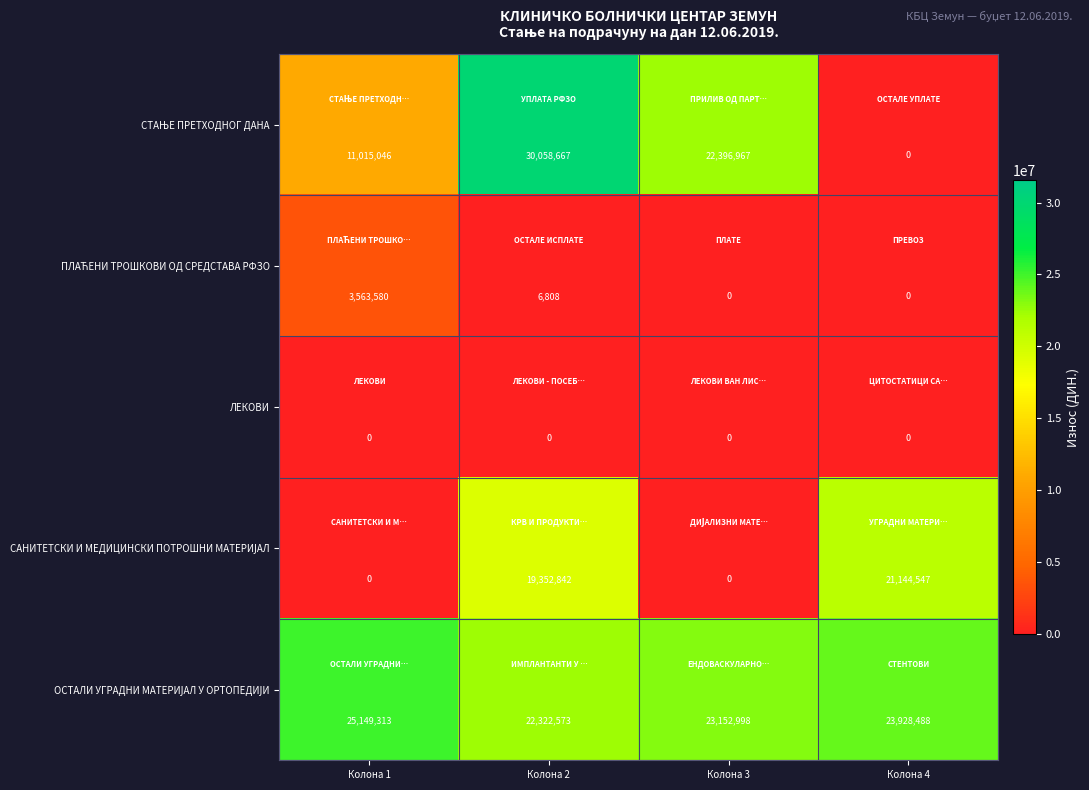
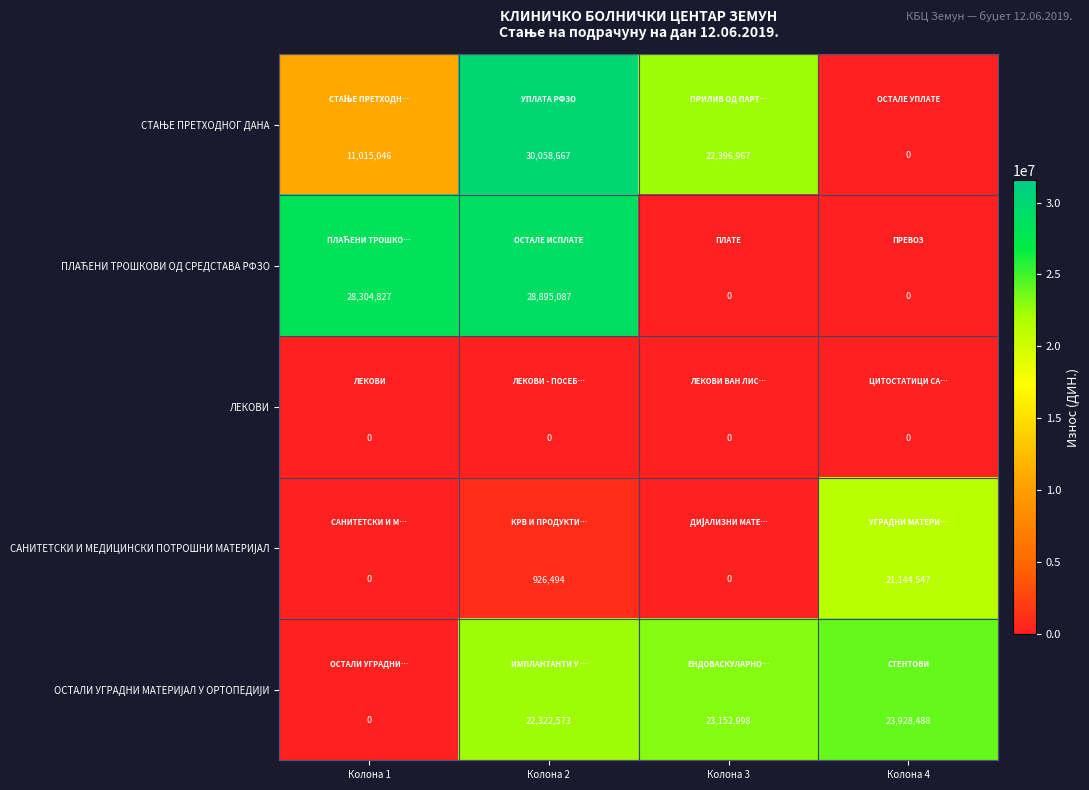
ПЛАЋЕНИ ТРОШКОВИ ОД СРЕДСТАВА РФЗО, Колона 1: 3,563,580 -> 28,304,827
ПЛАЋЕНИ ТРОШКОВИ ОД СРЕДСТАВА РФЗО, Колона 2: 6,808 -> 28,895,087
САНИТЕТСКИ И МЕДИЦИНСКИ ПОТРОШНИ МАТЕРИЈАЛ, Колона 2: 19,352,842 -> 926,494
ОСТАЛИ УГРАДНИ МАТЕРИЈАЛ У ОРТОПЕДИЈИ, Колона 1: 25,149,313 -> 0
